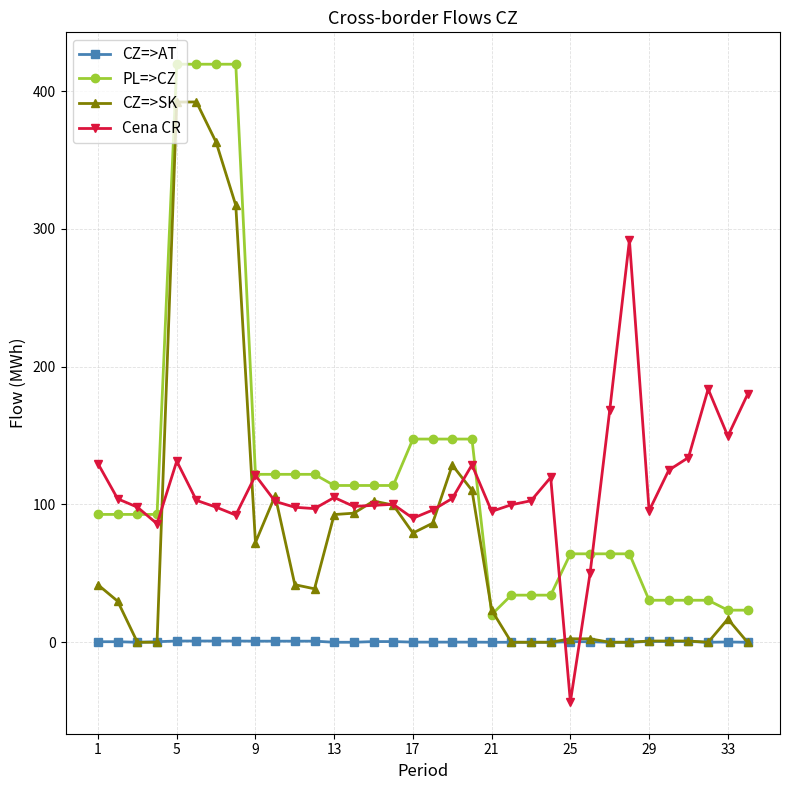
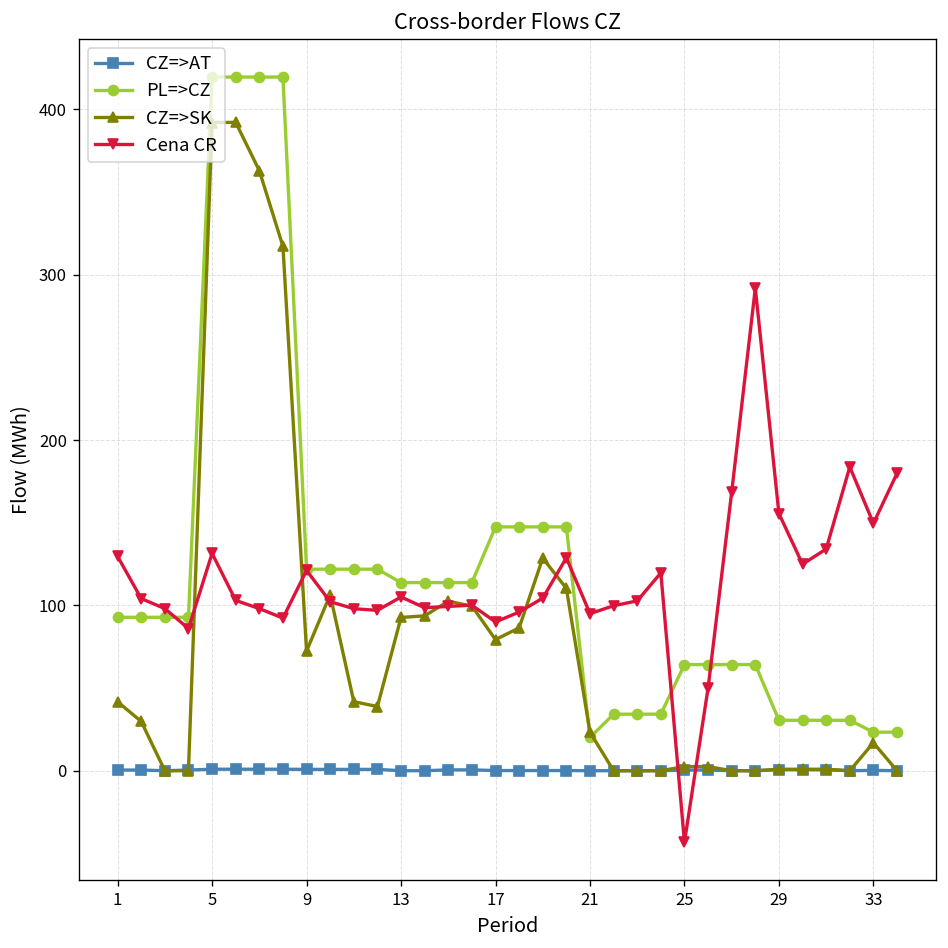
Cena CR, 29: 95 -> 156
